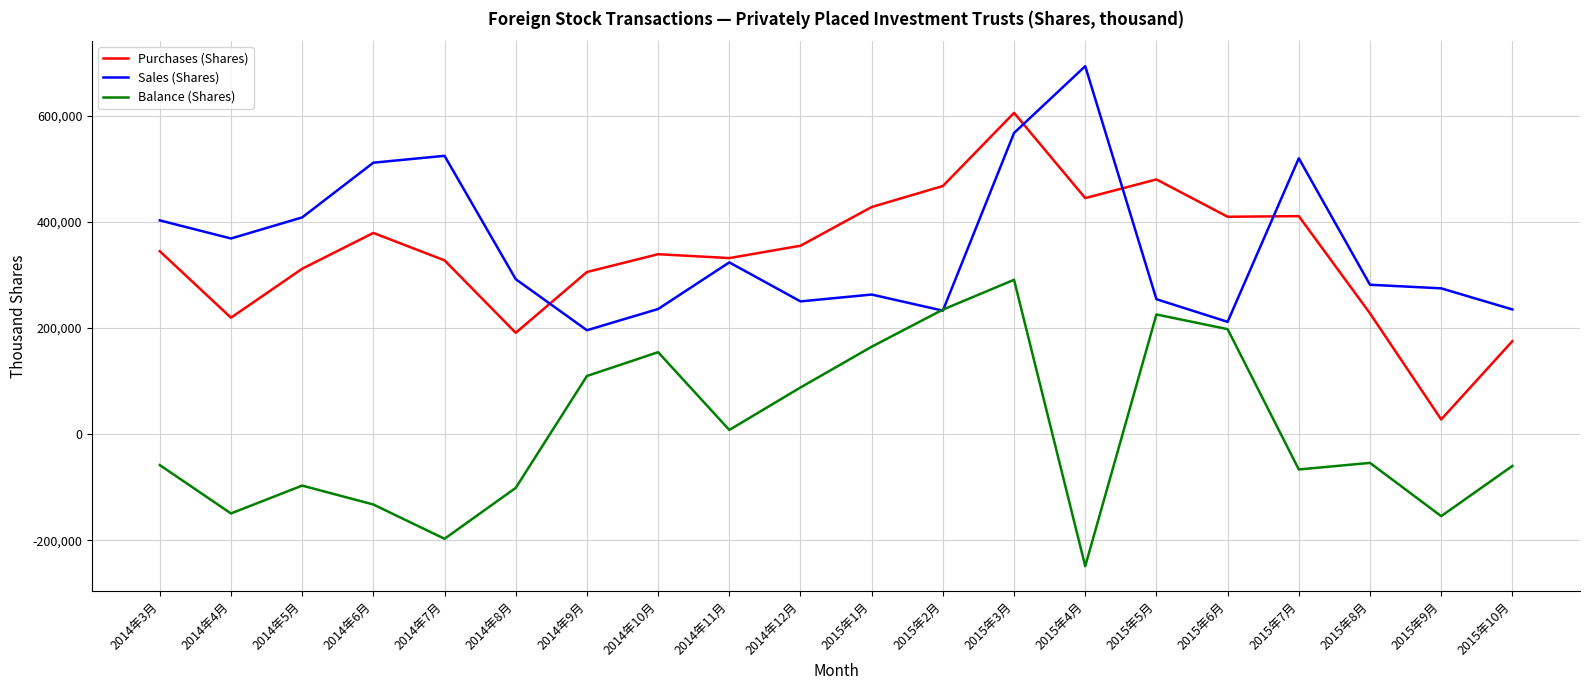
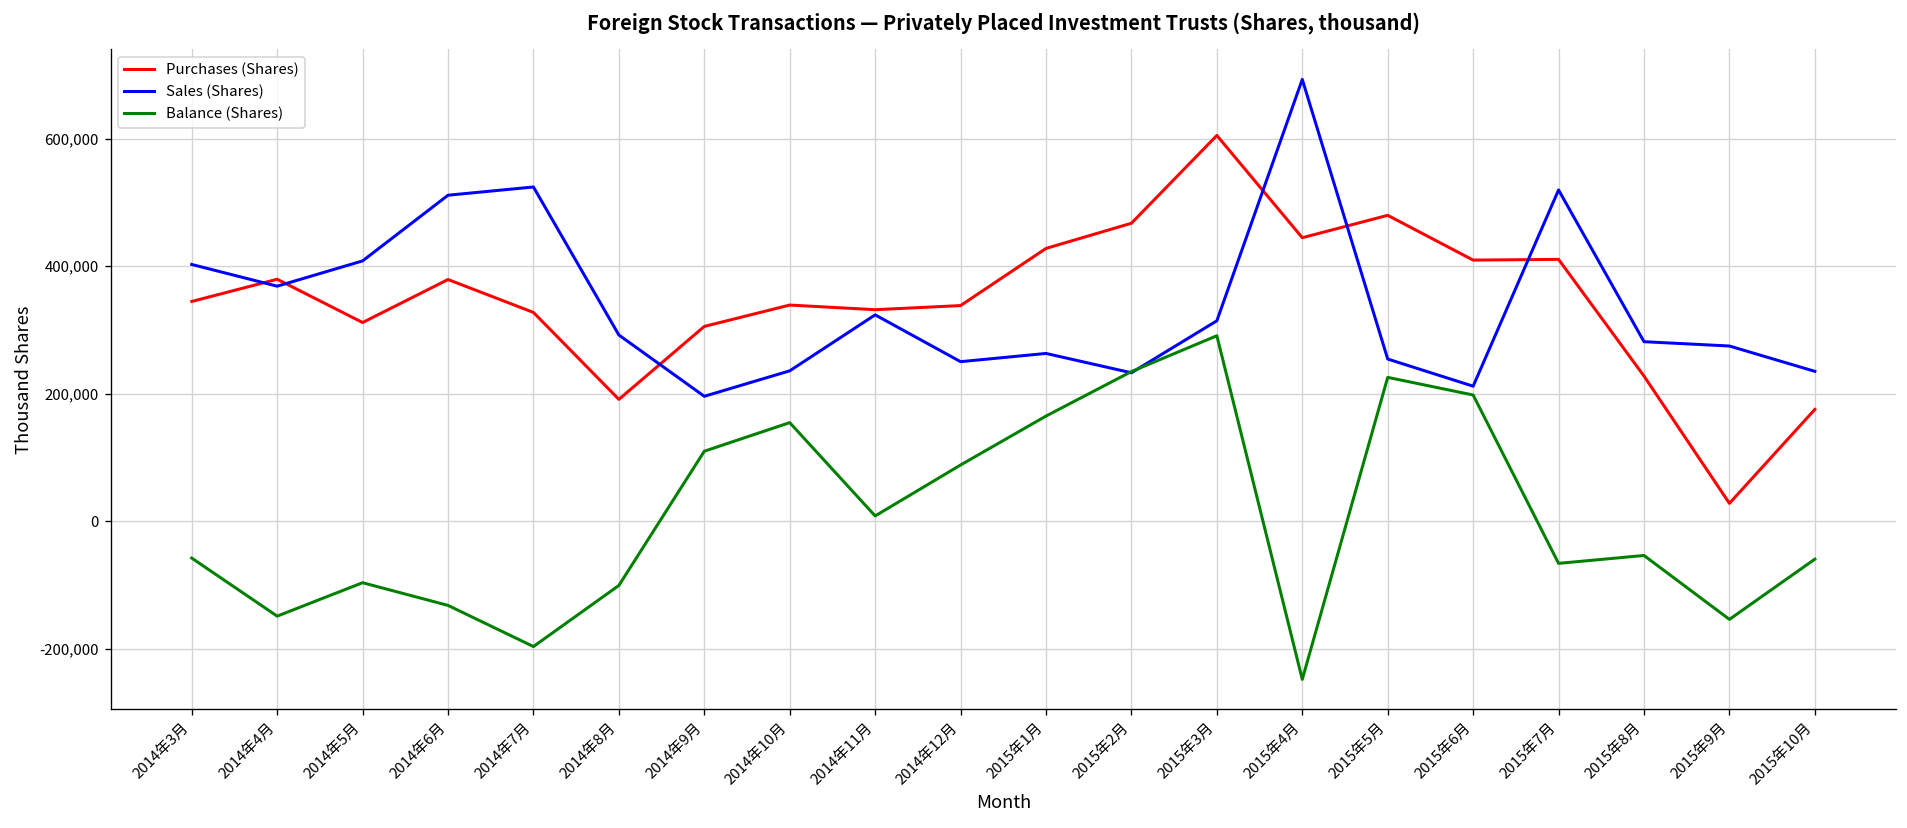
Purchases (Shares), 2014年4月: 220,000 -> 380,000
Purchases (Shares), 2014年12月: 350,000 -> 340,000
Sales (Shares), 2015年3月: 570,000 -> 310,000
